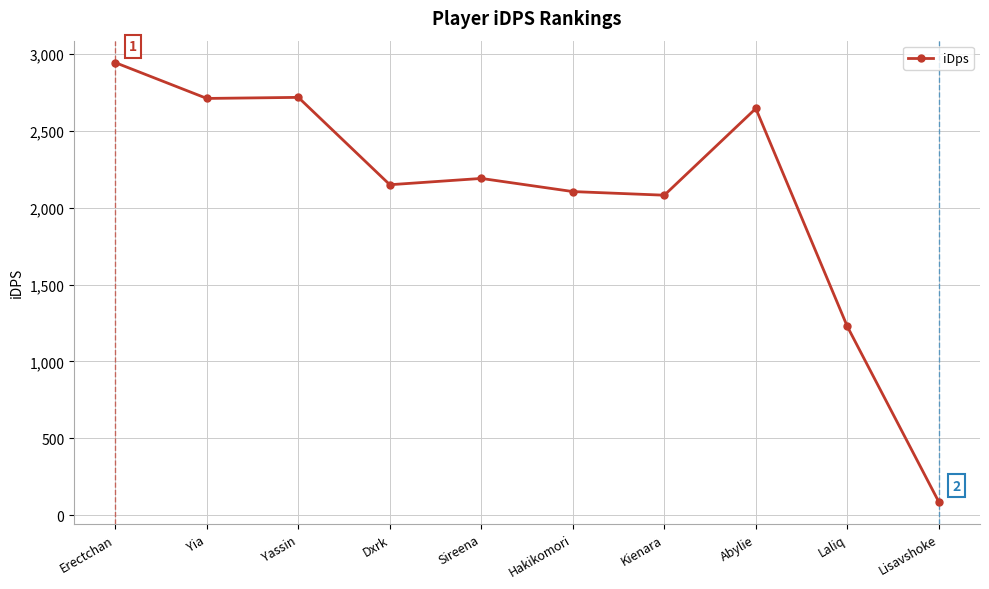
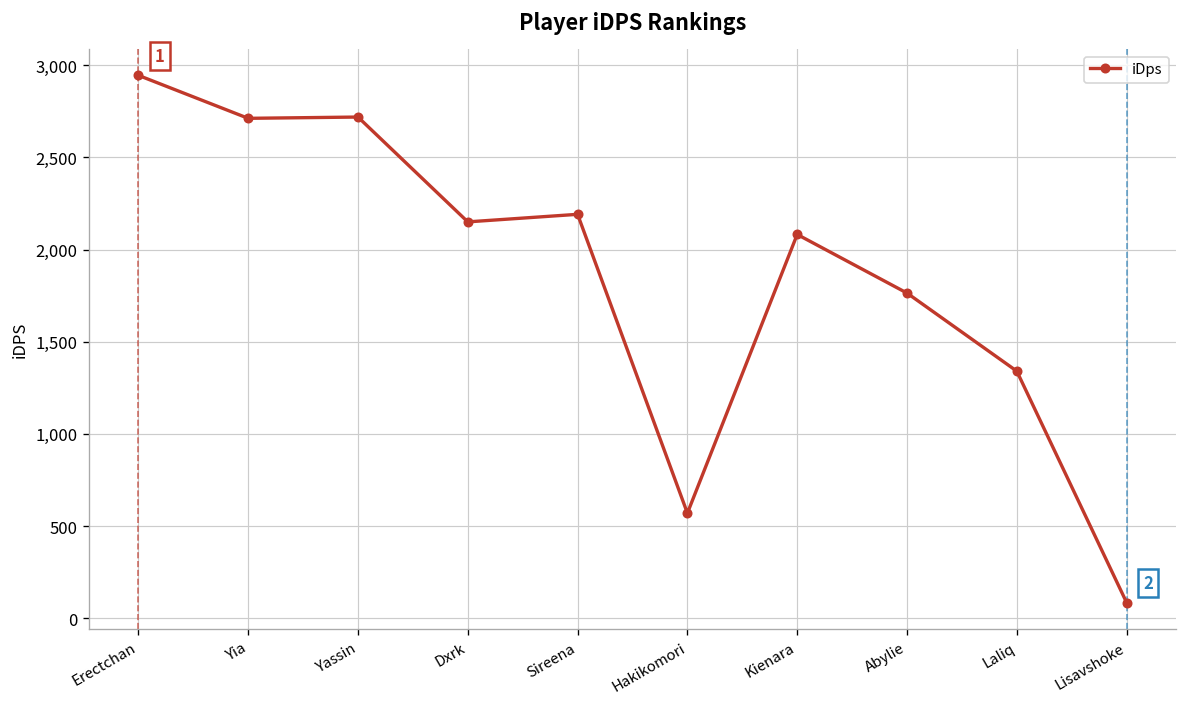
Hakikomori: 2,110 -> 570
Abylie: 2,650 -> 1,760
Laliq: 1,230 -> 1,340
